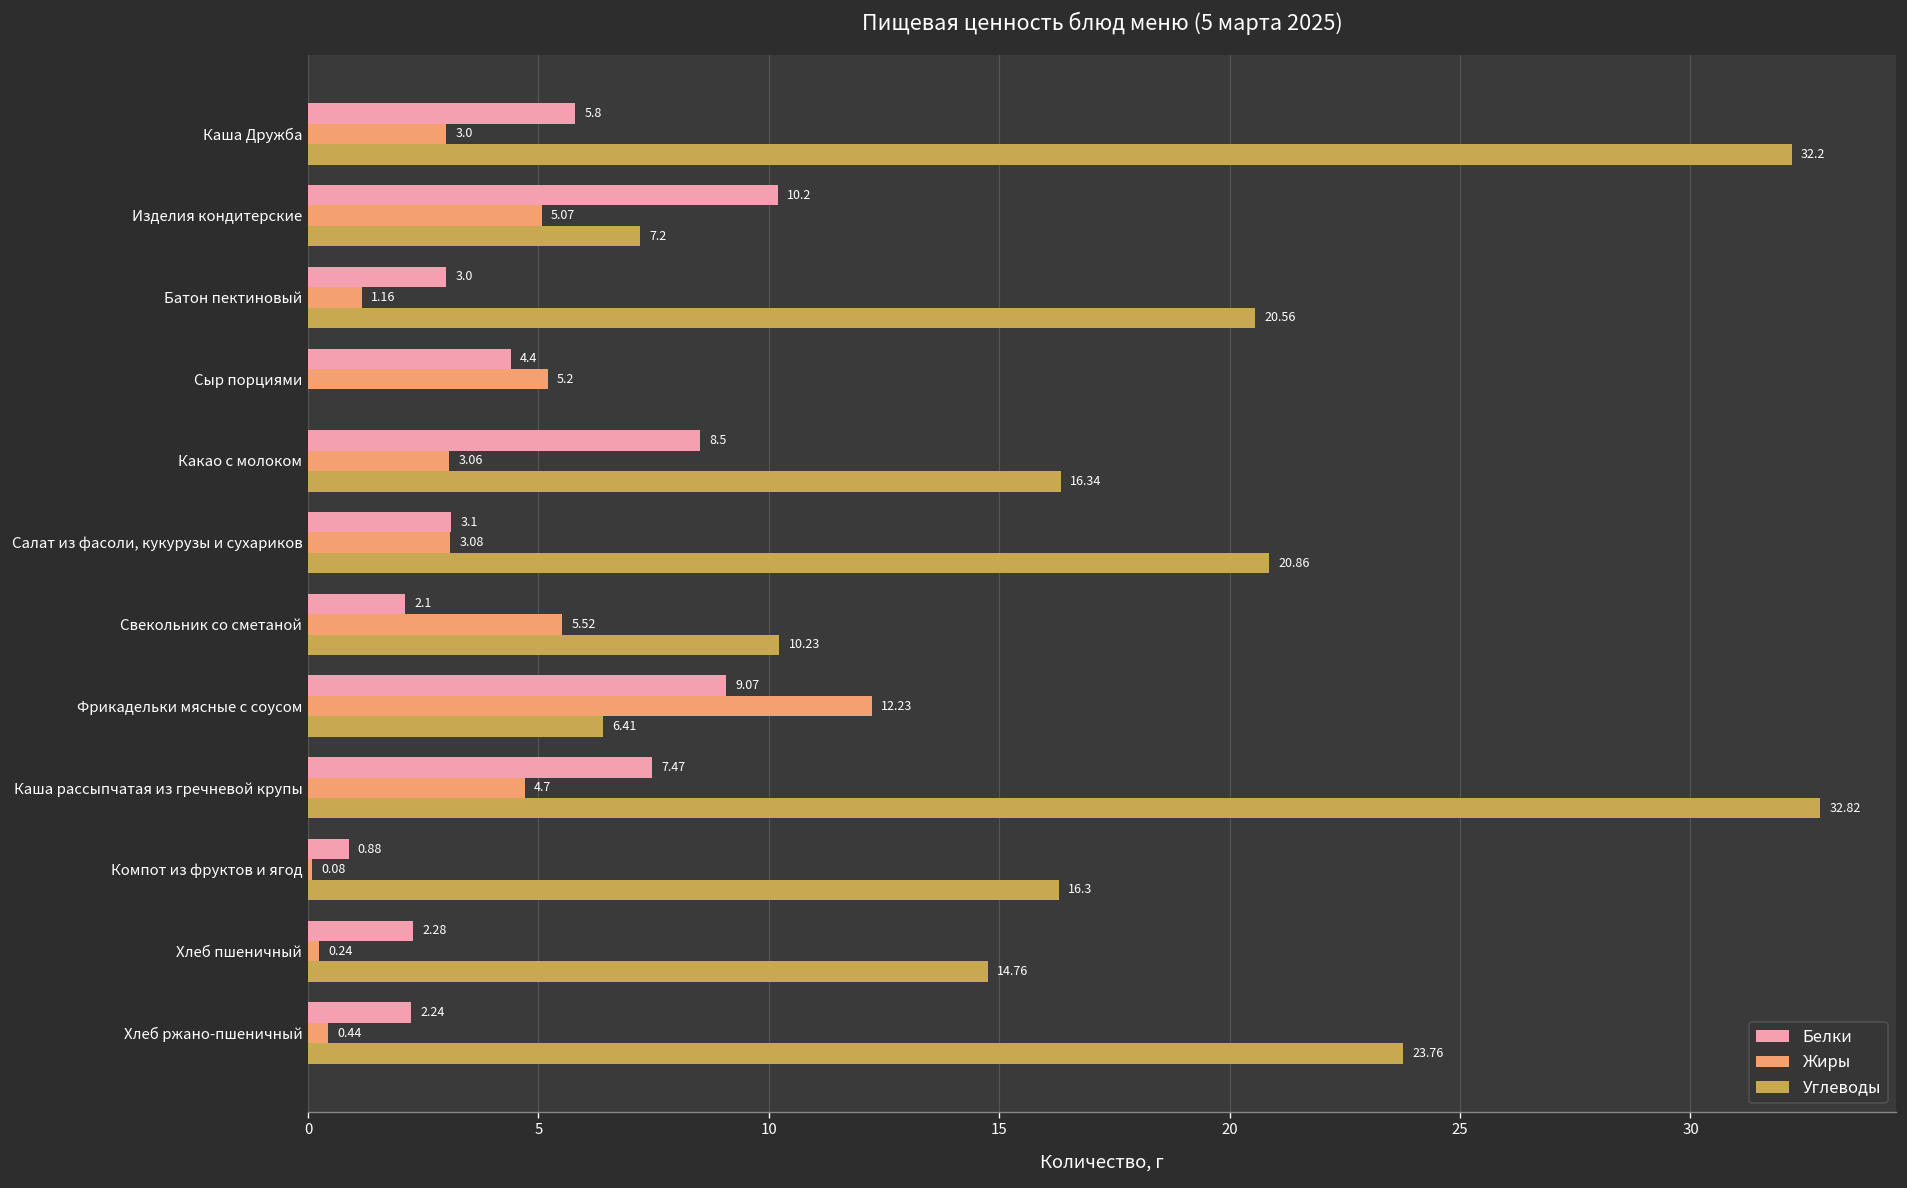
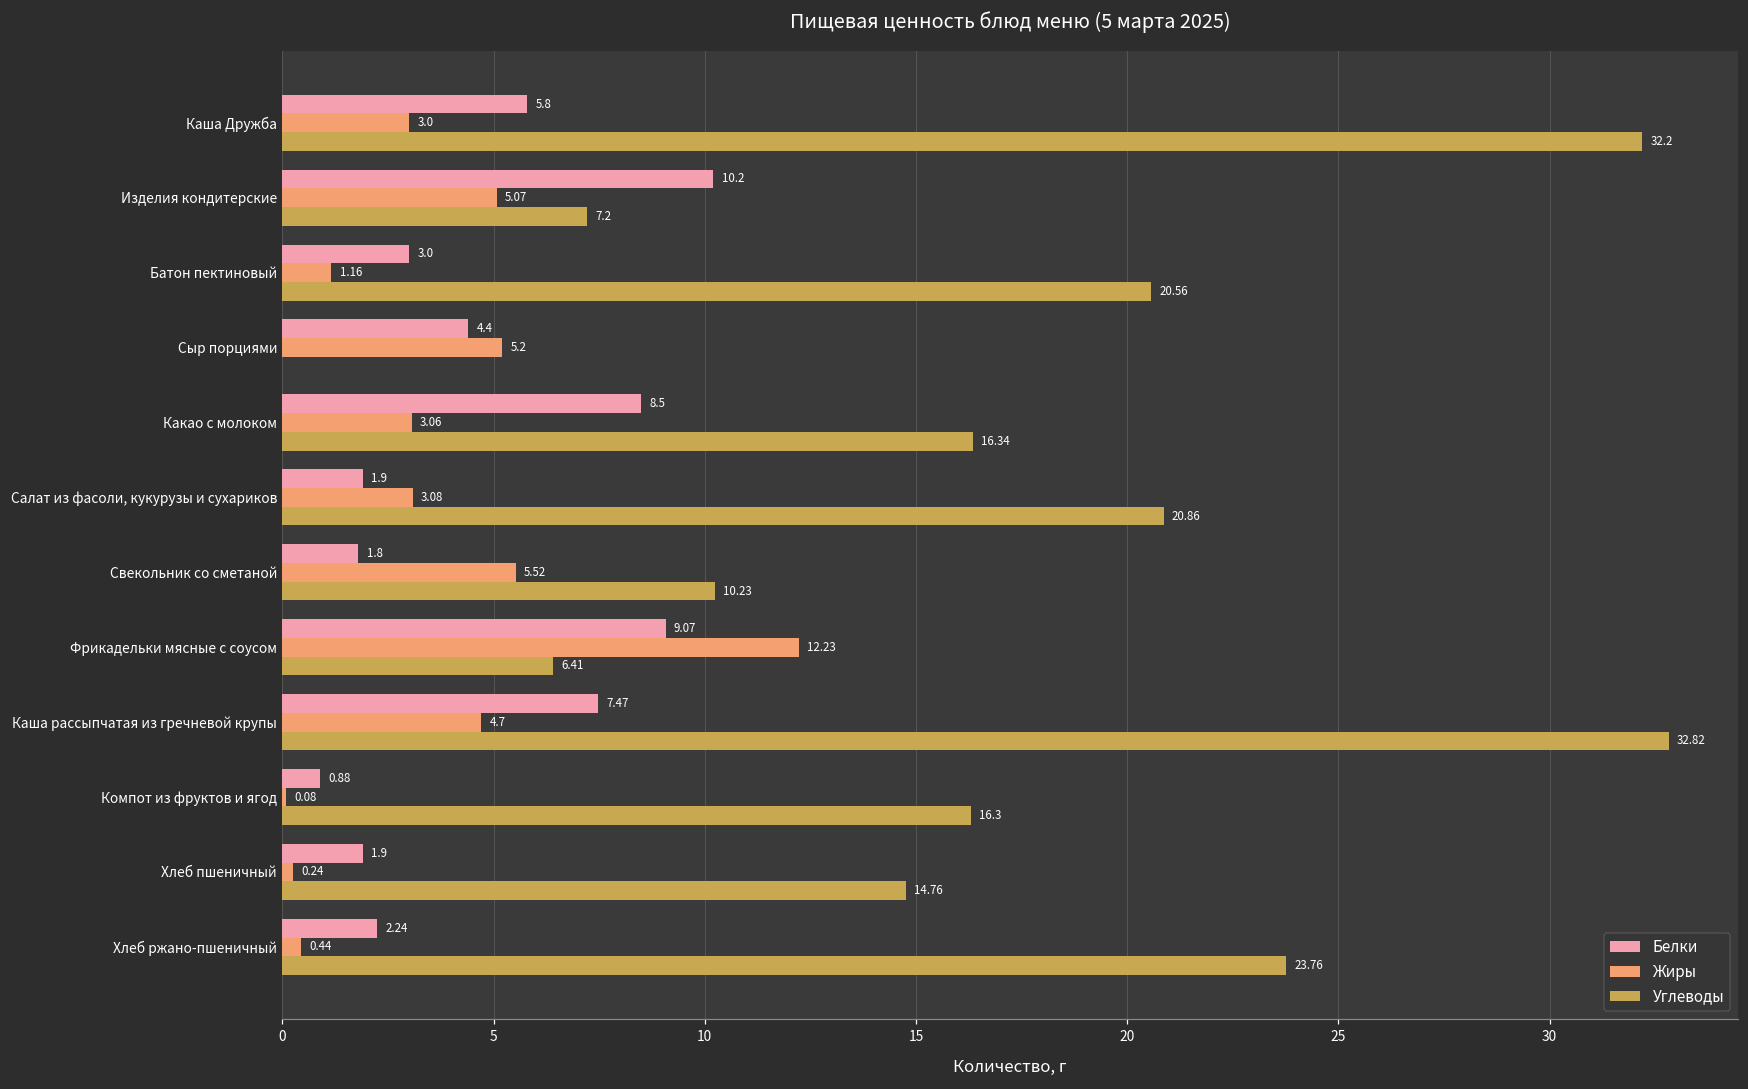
Белки, Салат из фасоли, кукурузы и сухариков: 3.1 -> 1.9
Белки, Свекольник со сметаной: 2.1 -> 1.8
Белки, Хлеб пшеничный: 2.28 -> 1.9
